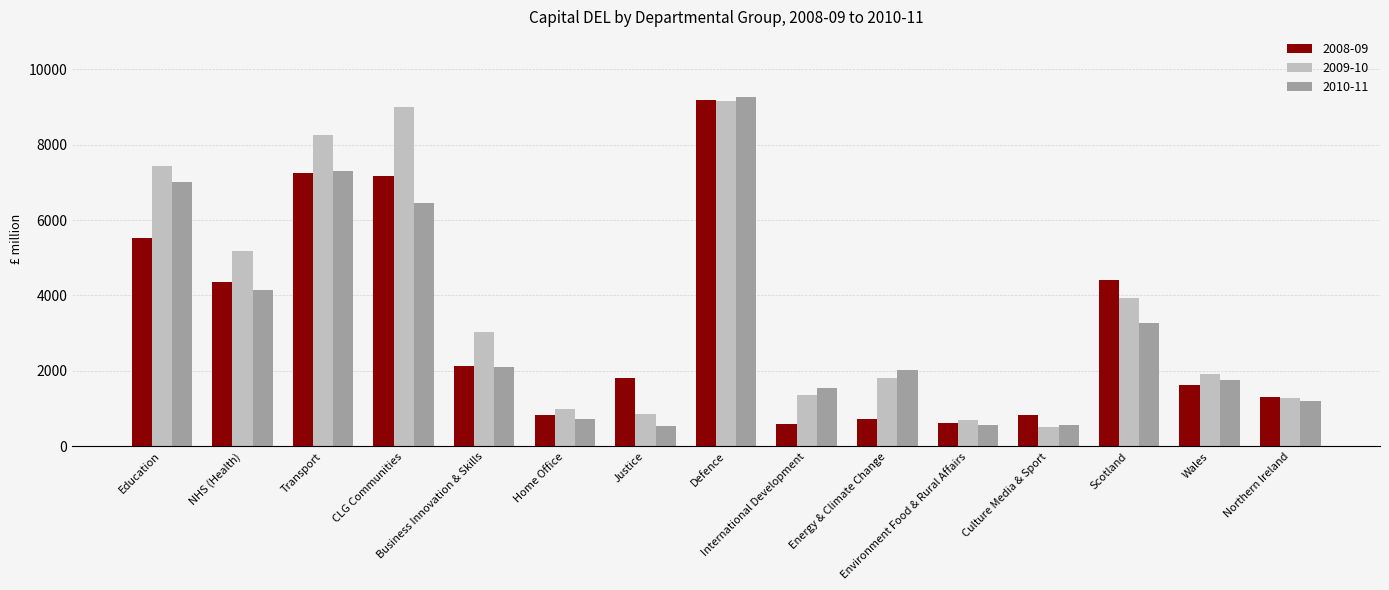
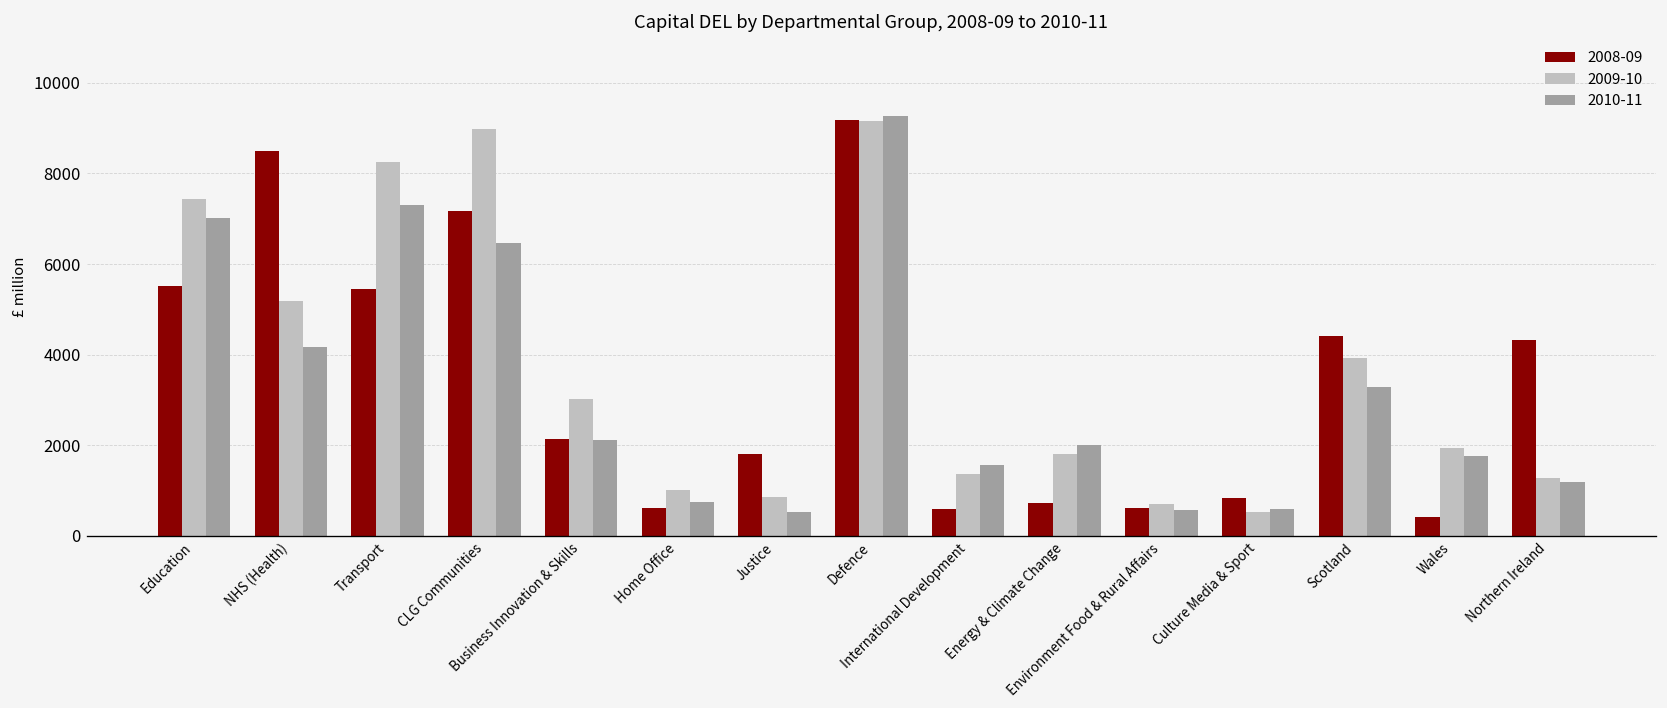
2008-09, NHS (Health): 4400 -> 8500
2008-09, Transport: 7300 -> 5400
2008-09, Home Office: 800 -> 600
2008-09, Wales: 1600 -> 400
2008-09, Northern Ireland: 1300 -> 4300
